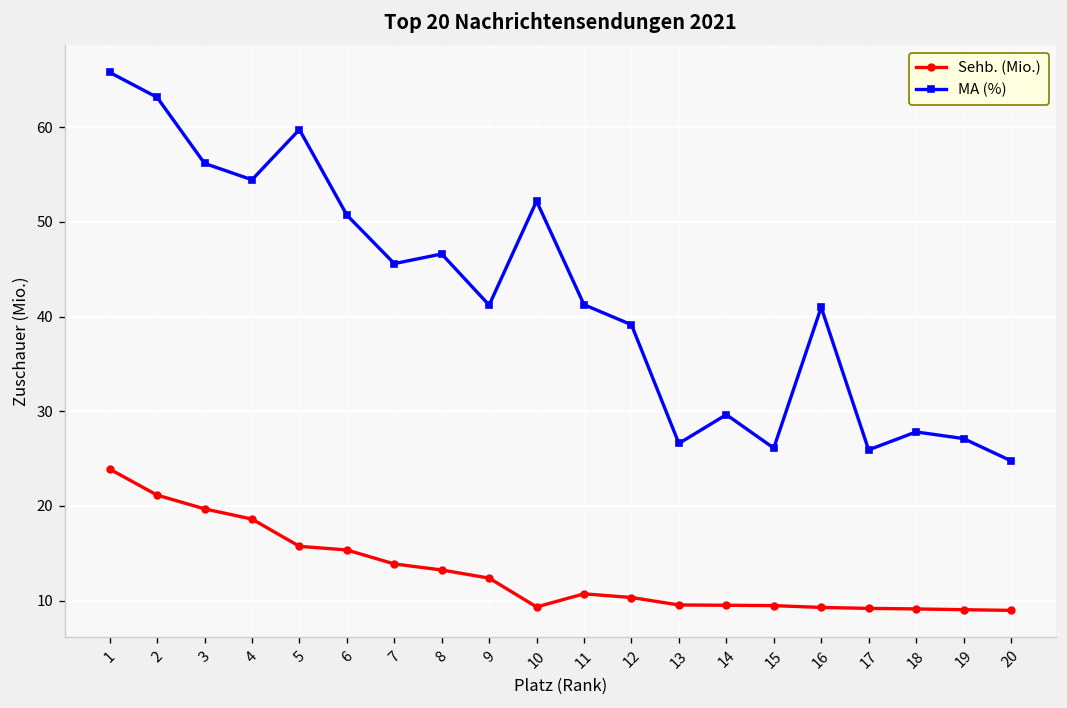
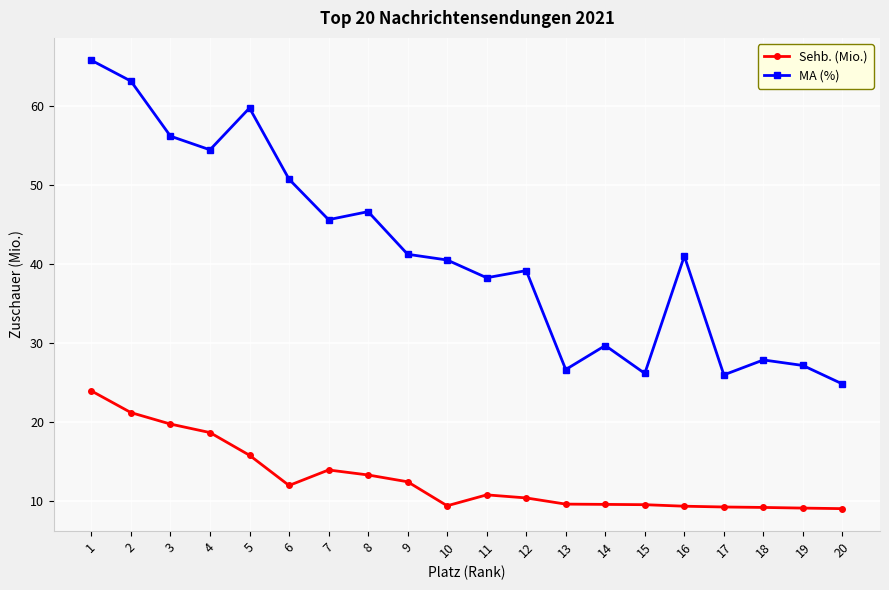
Sehb. (Mio.), 6: 15 -> 12
MA (%), 10: 52 -> 40
MA (%), 11: 41 -> 38
